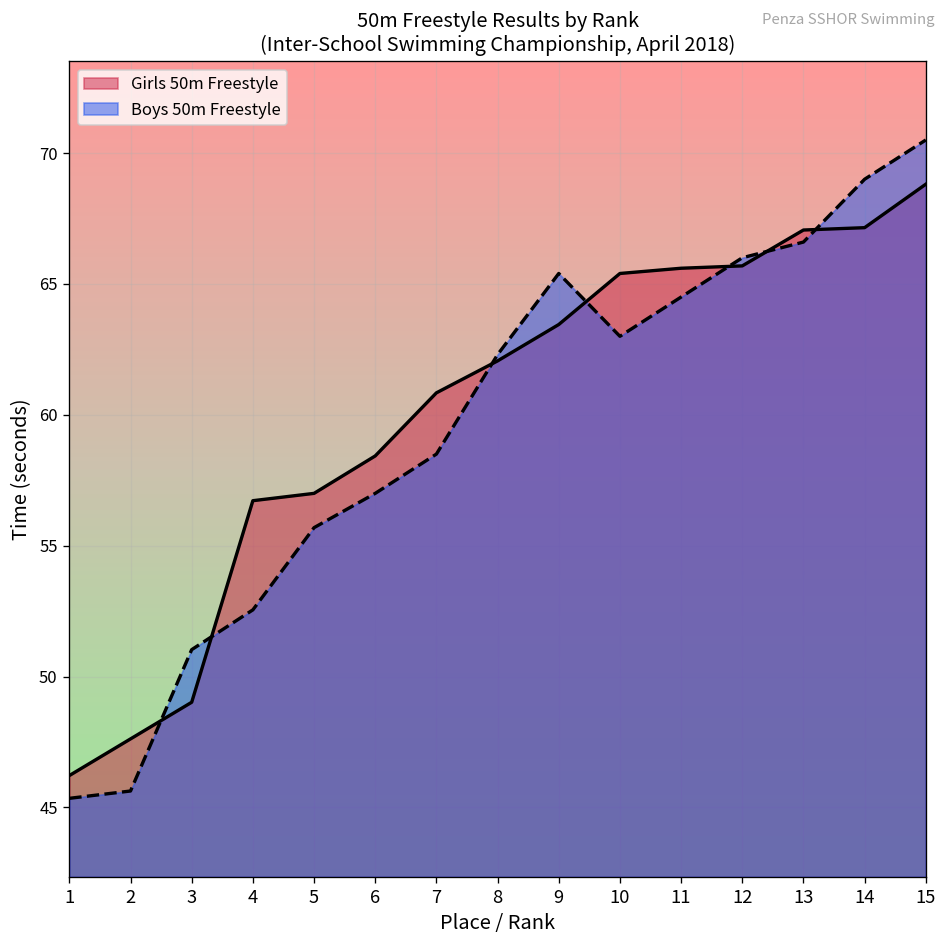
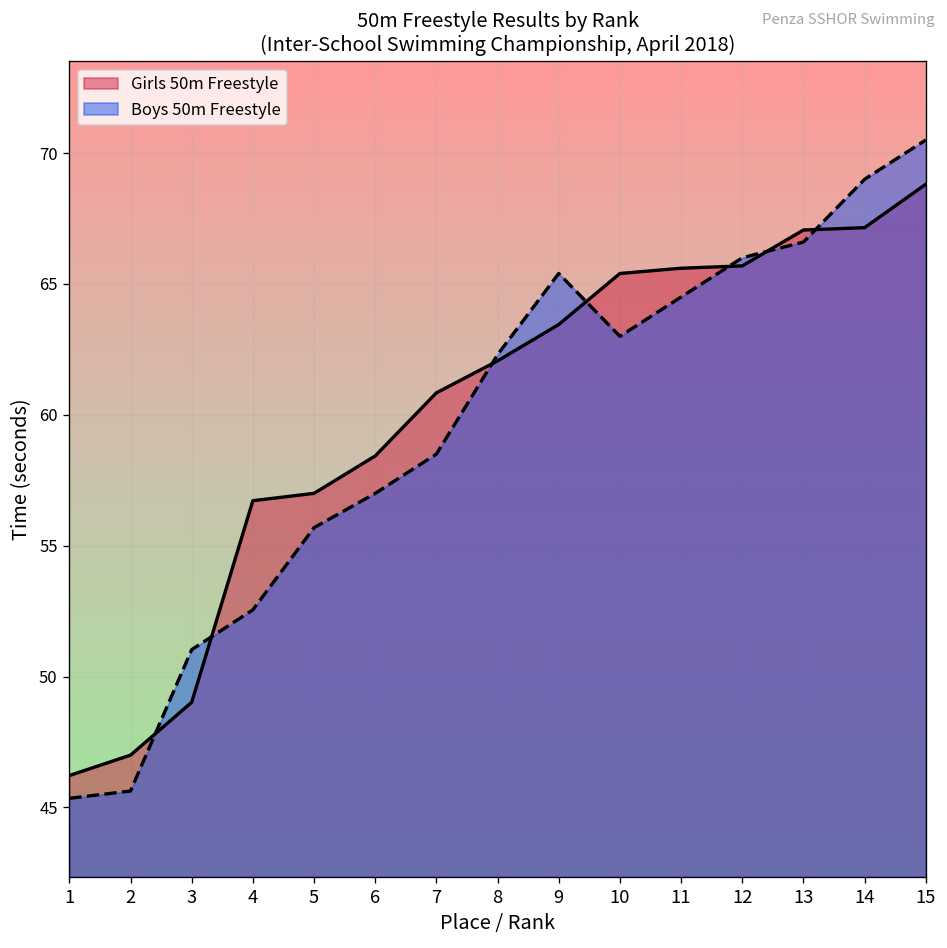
Girls 50m Freestyle, 2: 47.6 -> 47.0
